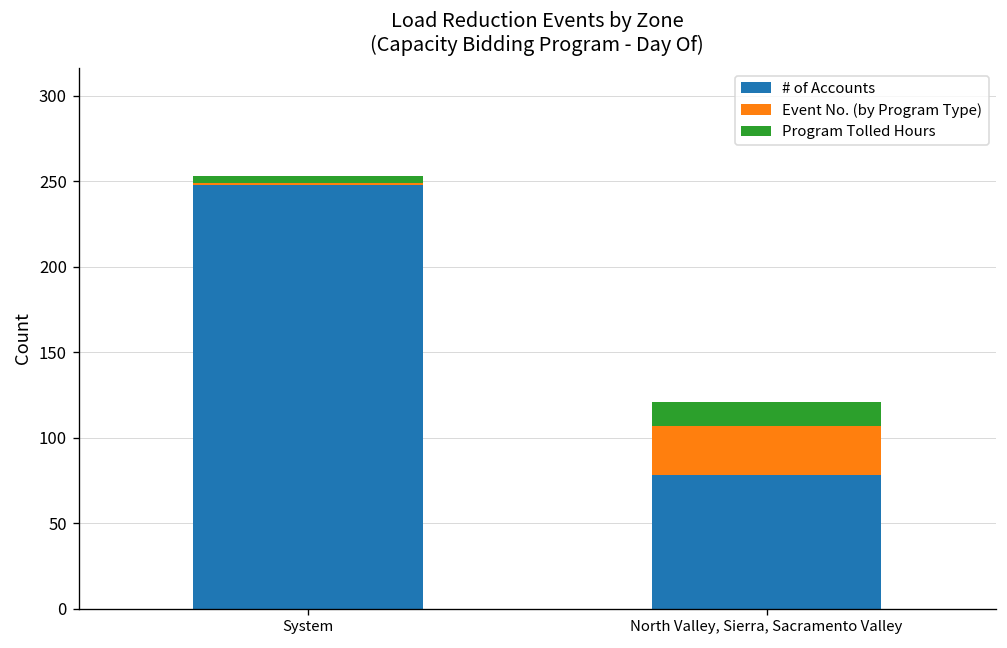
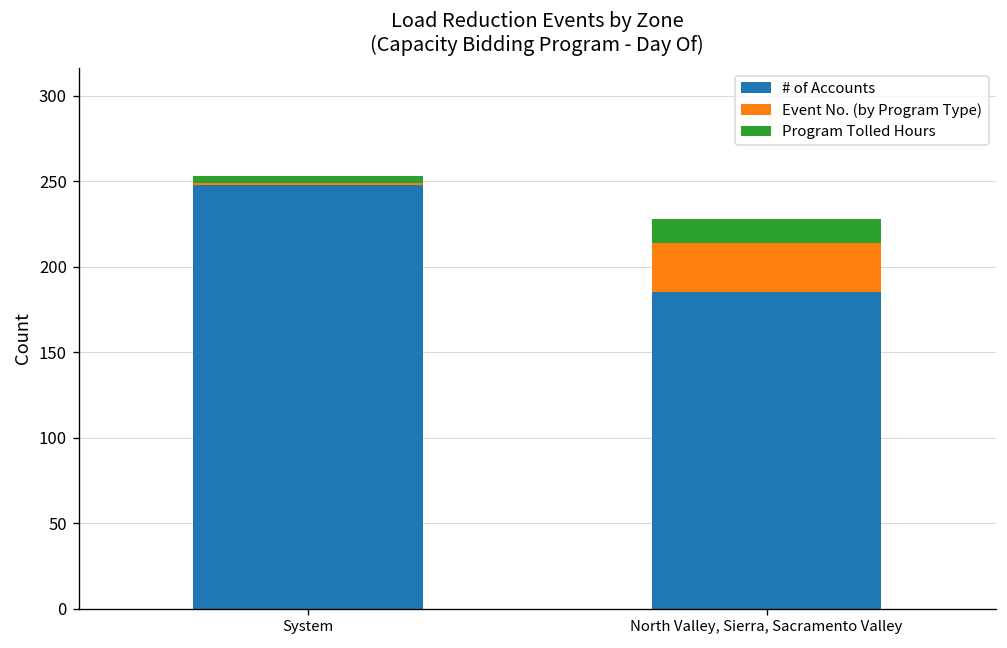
# of Accounts, North Valley, Sierra, Sacramento Valley: 78 -> 185
